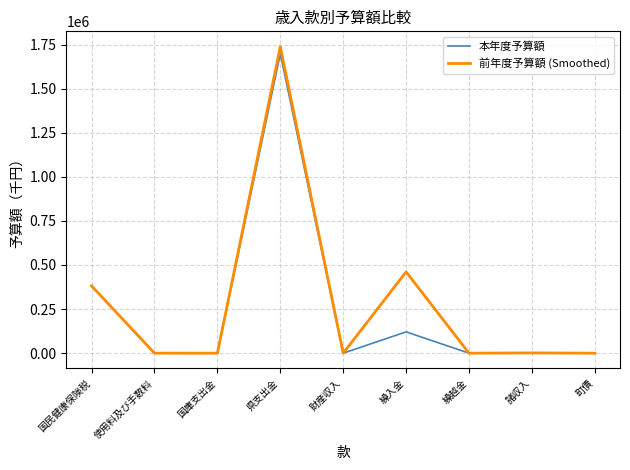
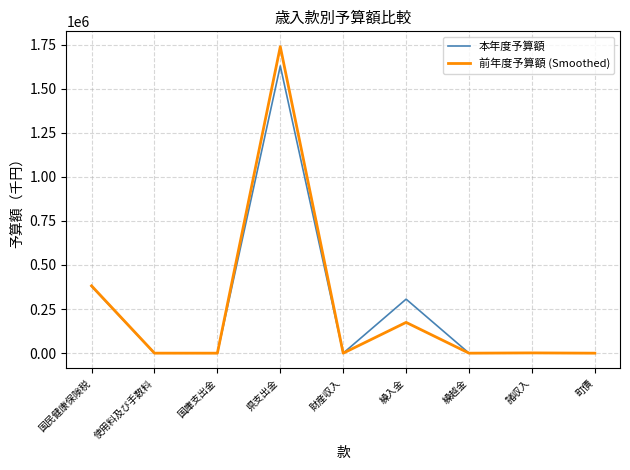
本年度予算額, 県支出金: 1700000 -> 1630000
本年度予算額, 繰入金: 120000 -> 310000
前年度予算額 (Smoothed), 繰入金: 460000 -> 170000
